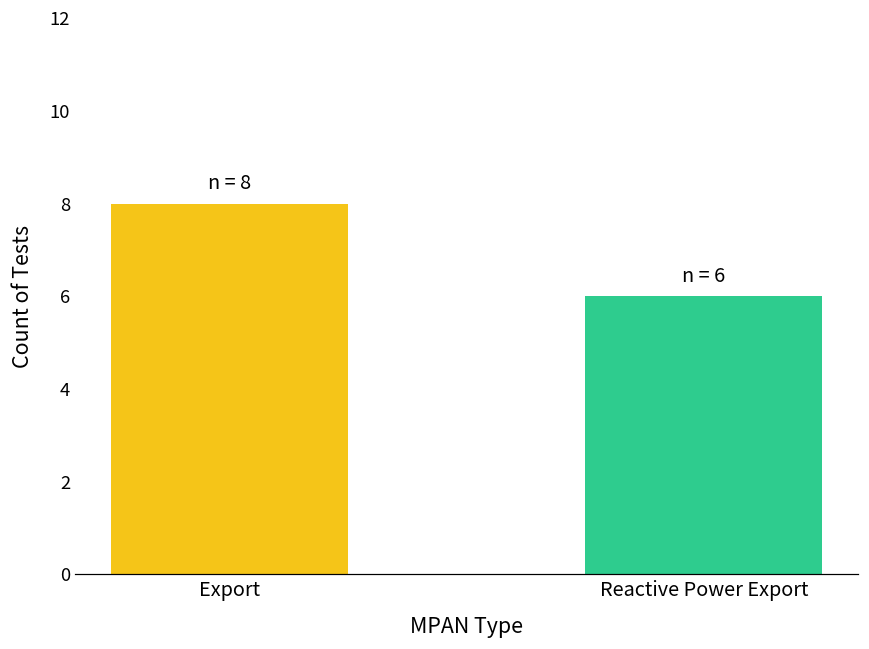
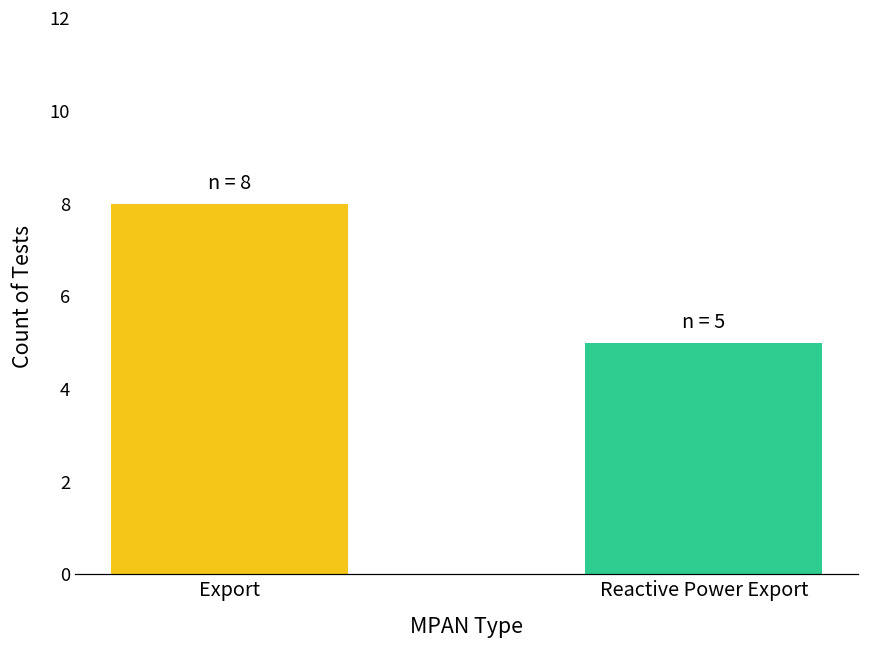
Reactive Power Export: 6 -> 5
